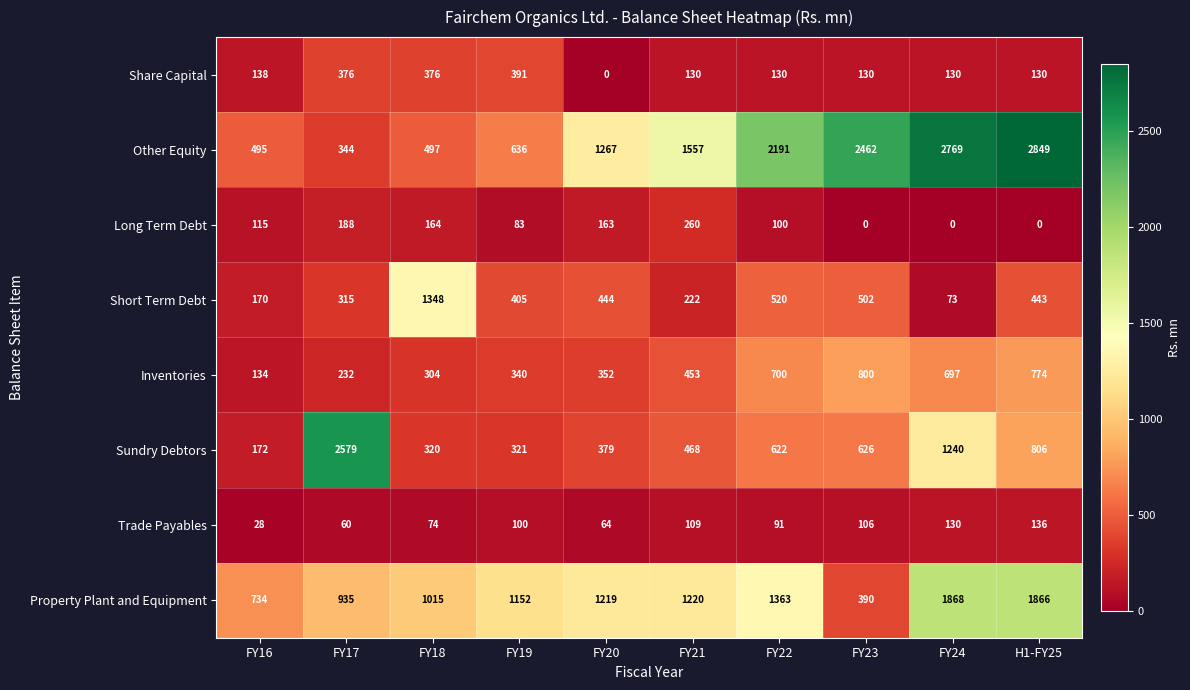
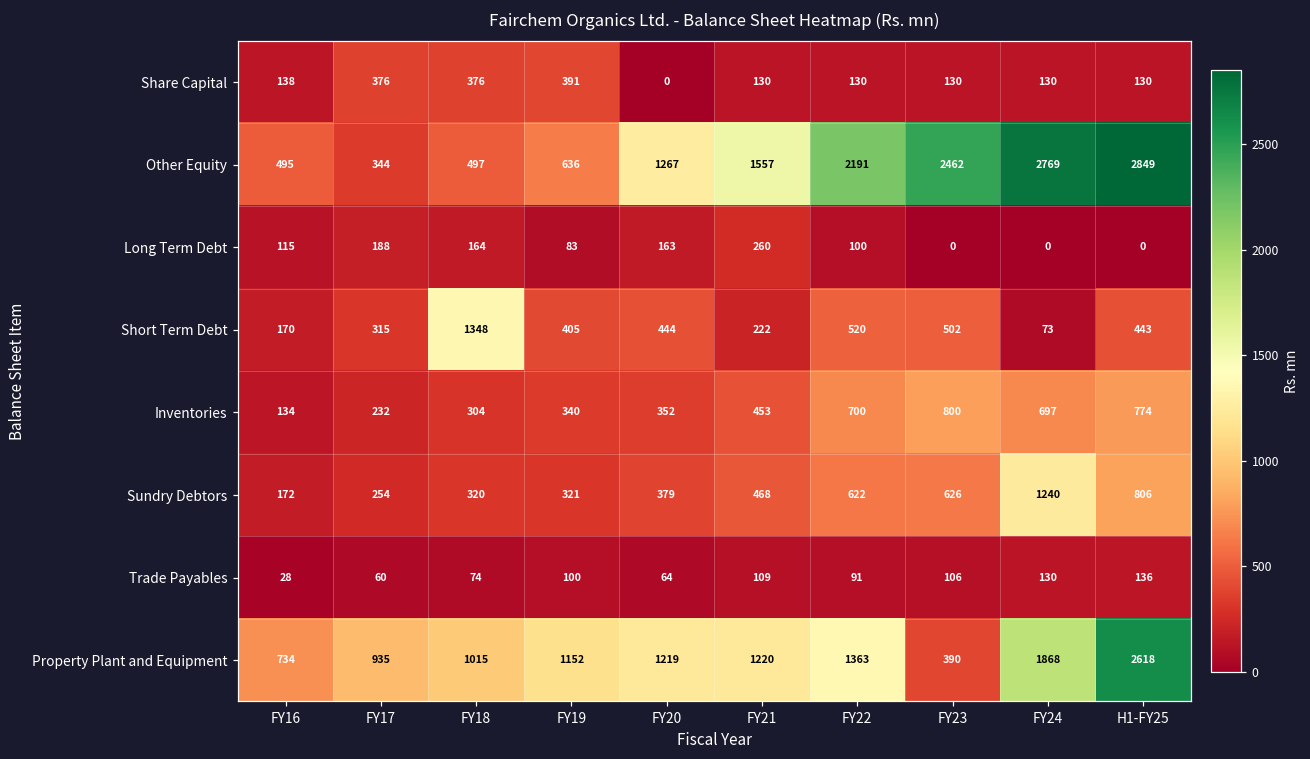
Sundry Debtors, FY17: 2579 -> 254
Property Plant and Equipment, H1-FY25: 1866 -> 2618
